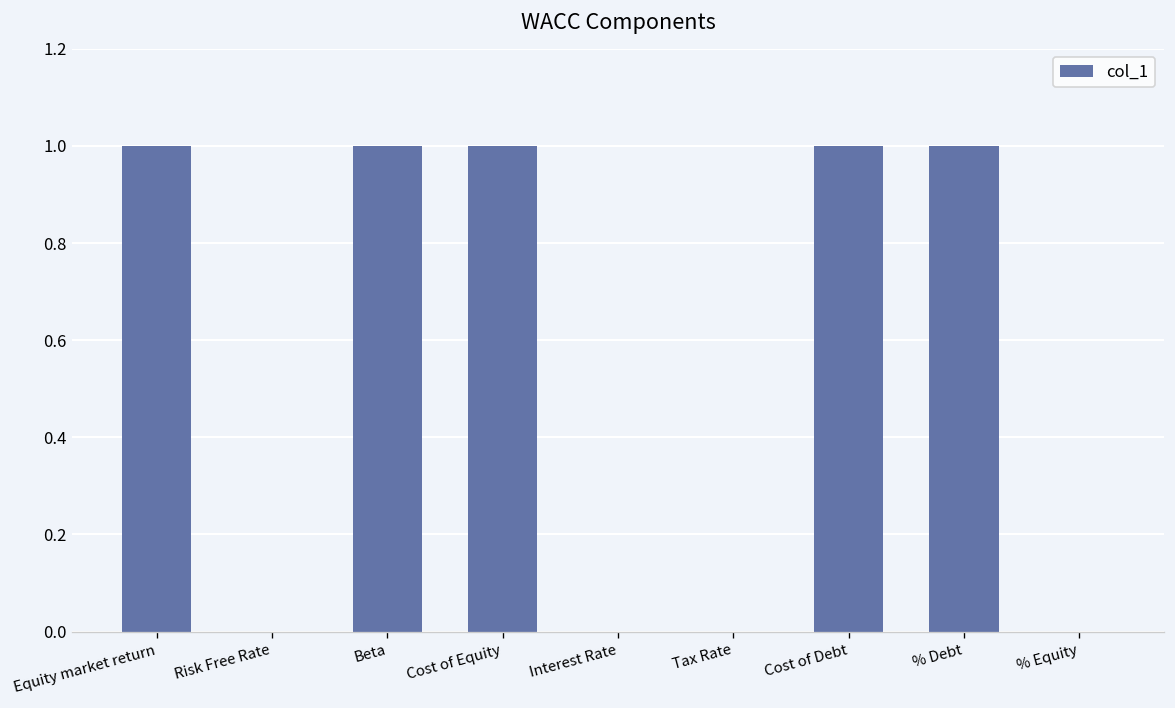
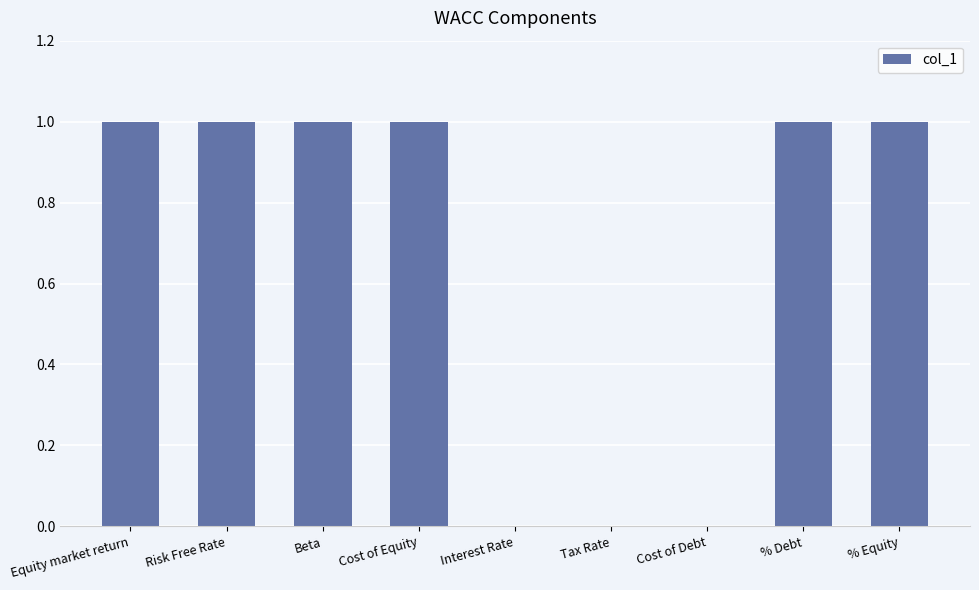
Risk Free Rate: 0 -> 1
Cost of Debt: 1 -> 0
% Equity: 0 -> 1
